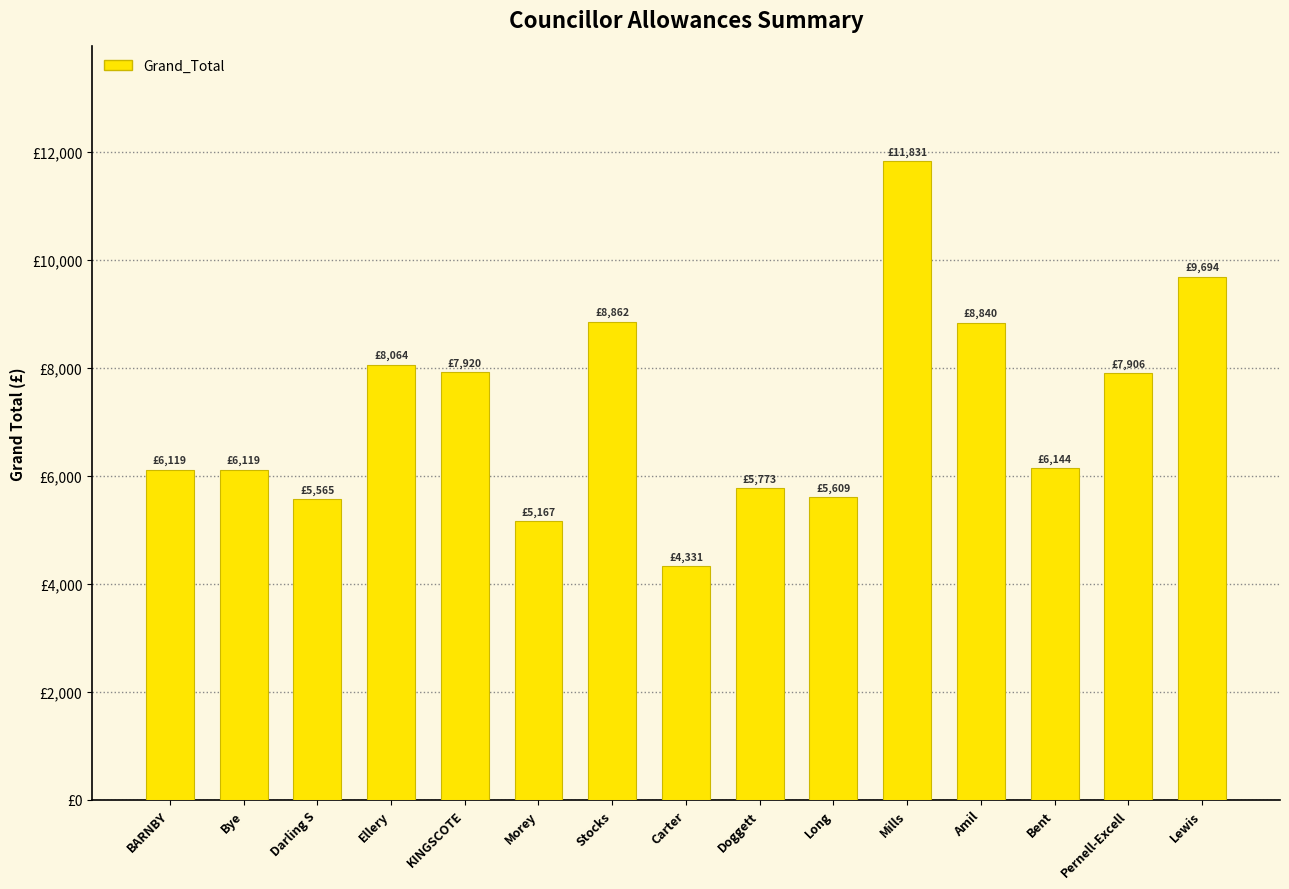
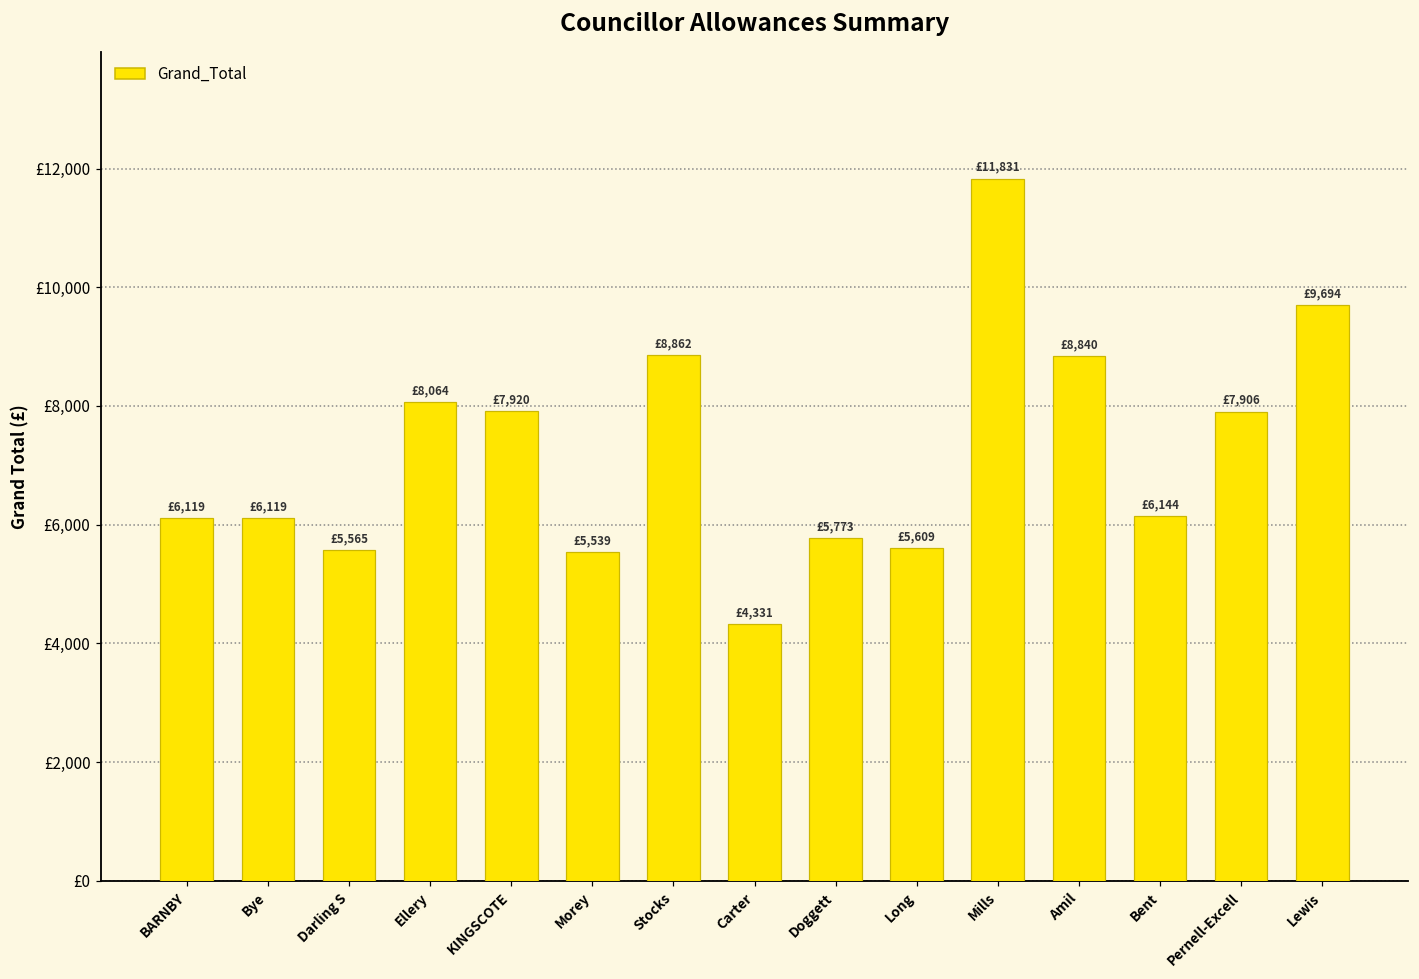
Morey: £5,167 -> £5,539
